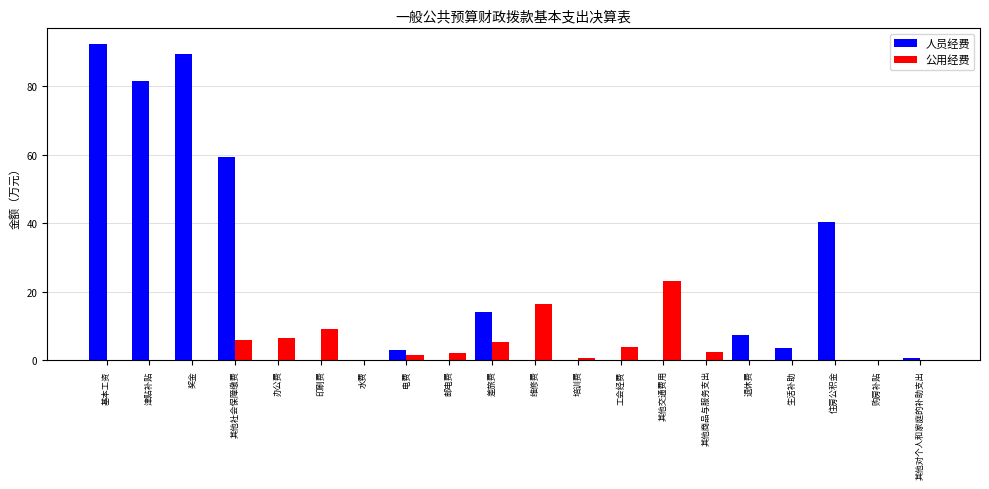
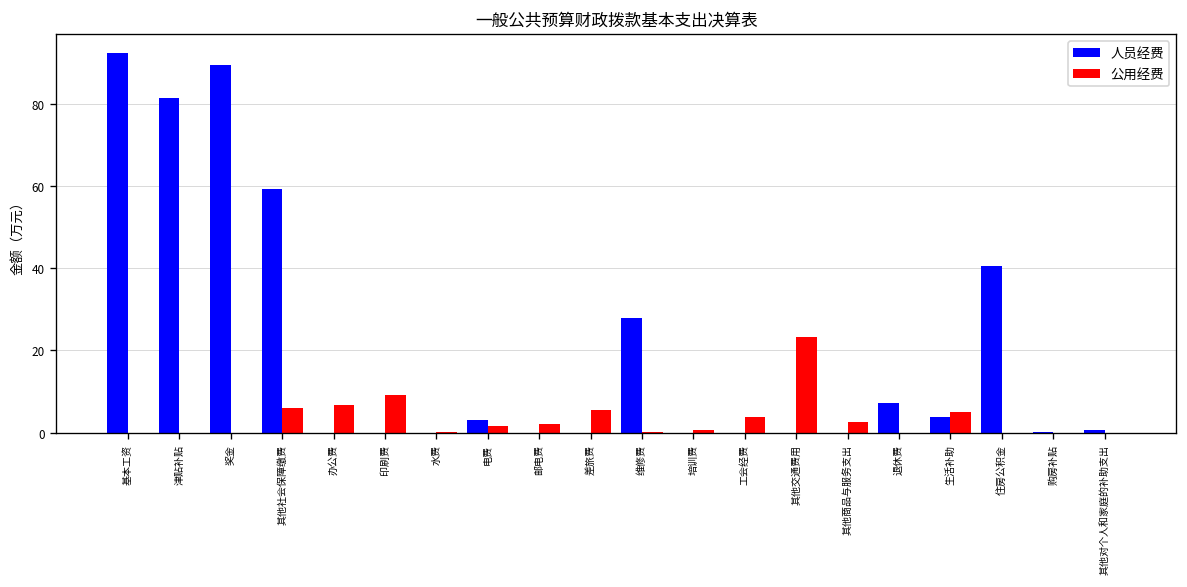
人员经费, 差旅费: 14 -> 0
人员经费, 维修费: 0 -> 28
公用经费, 维修费: 16 -> 0
公用经费, 生活补助: 0 -> 5
